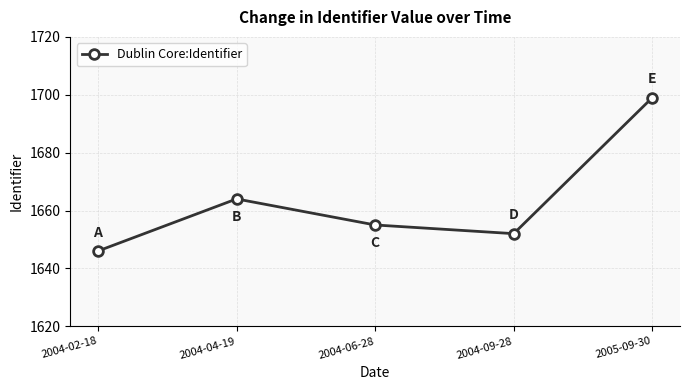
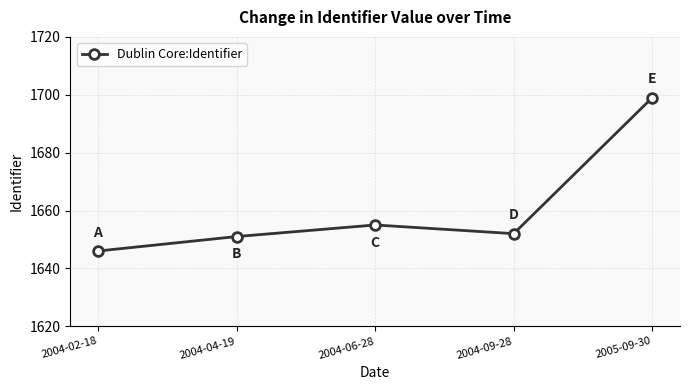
2004-04-19: 1664 -> 1651
